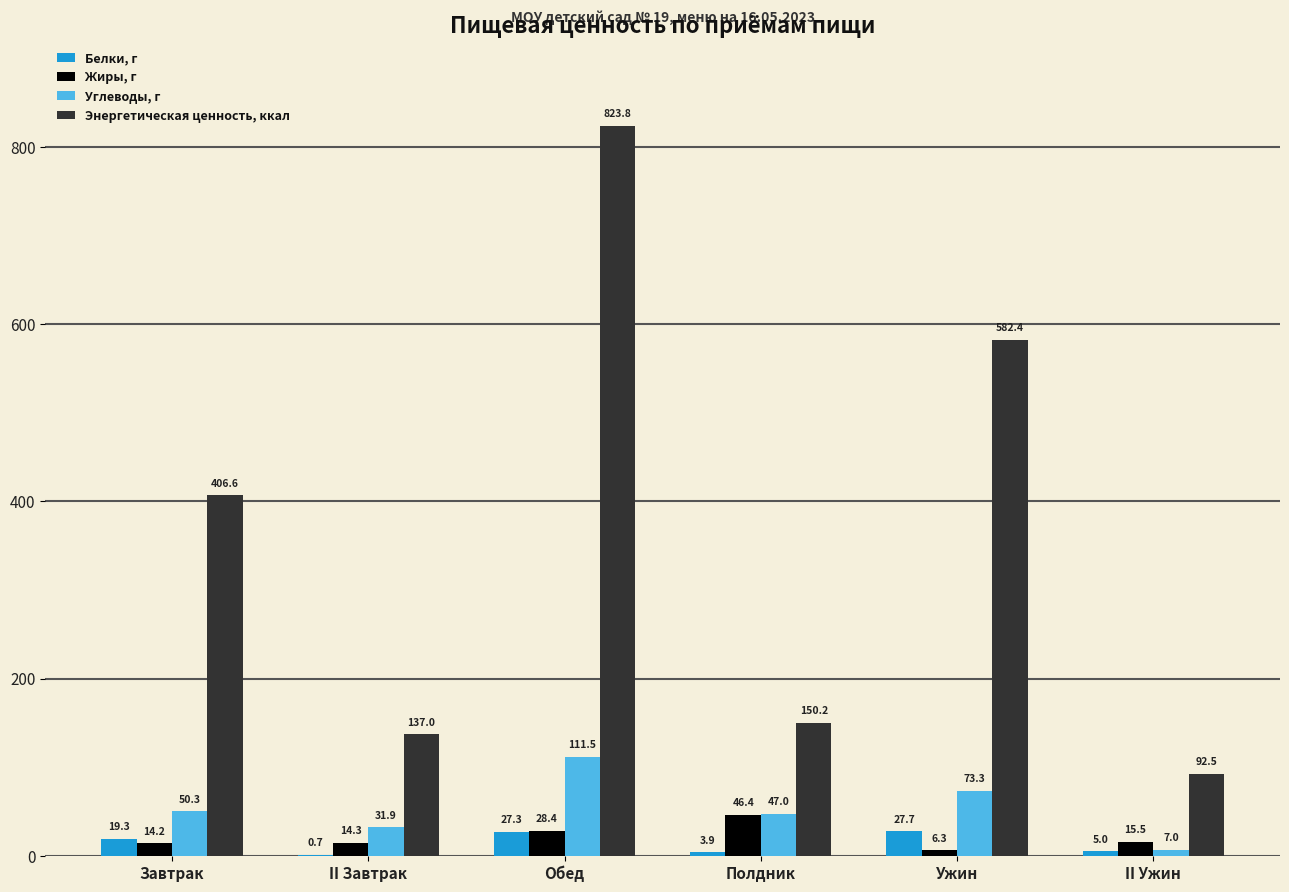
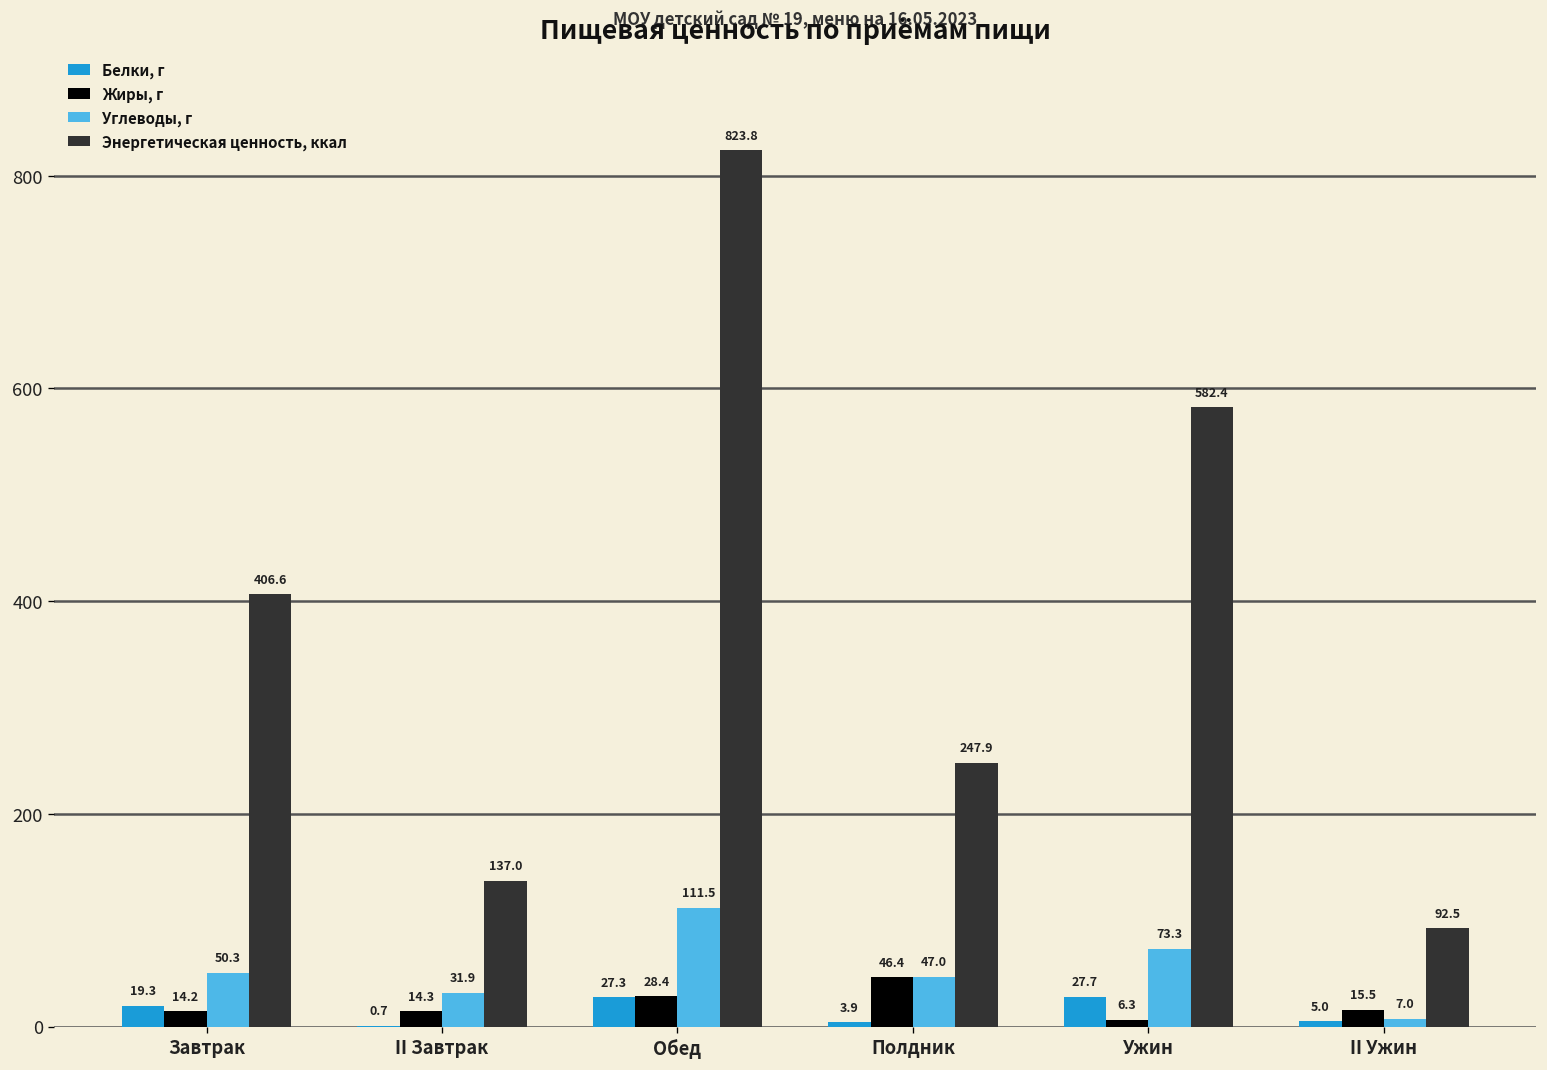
Энергетическая ценность, ккал, Полдник: 150.2 -> 247.9
